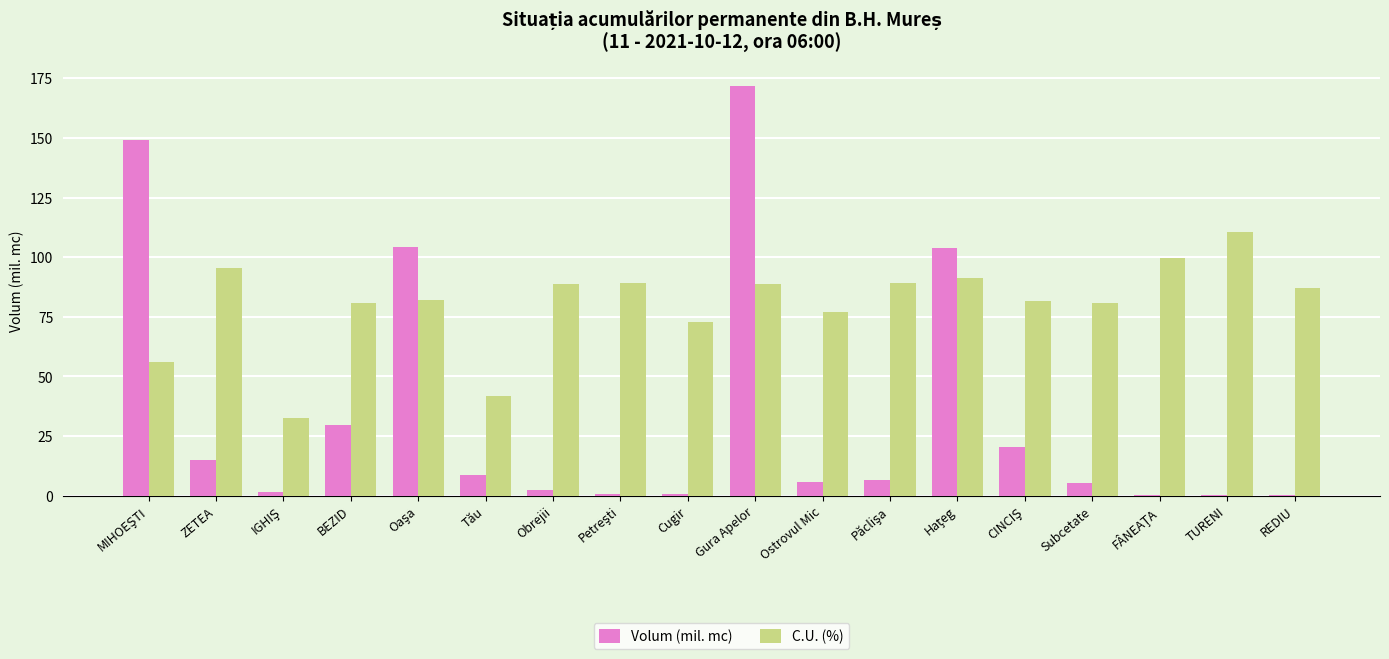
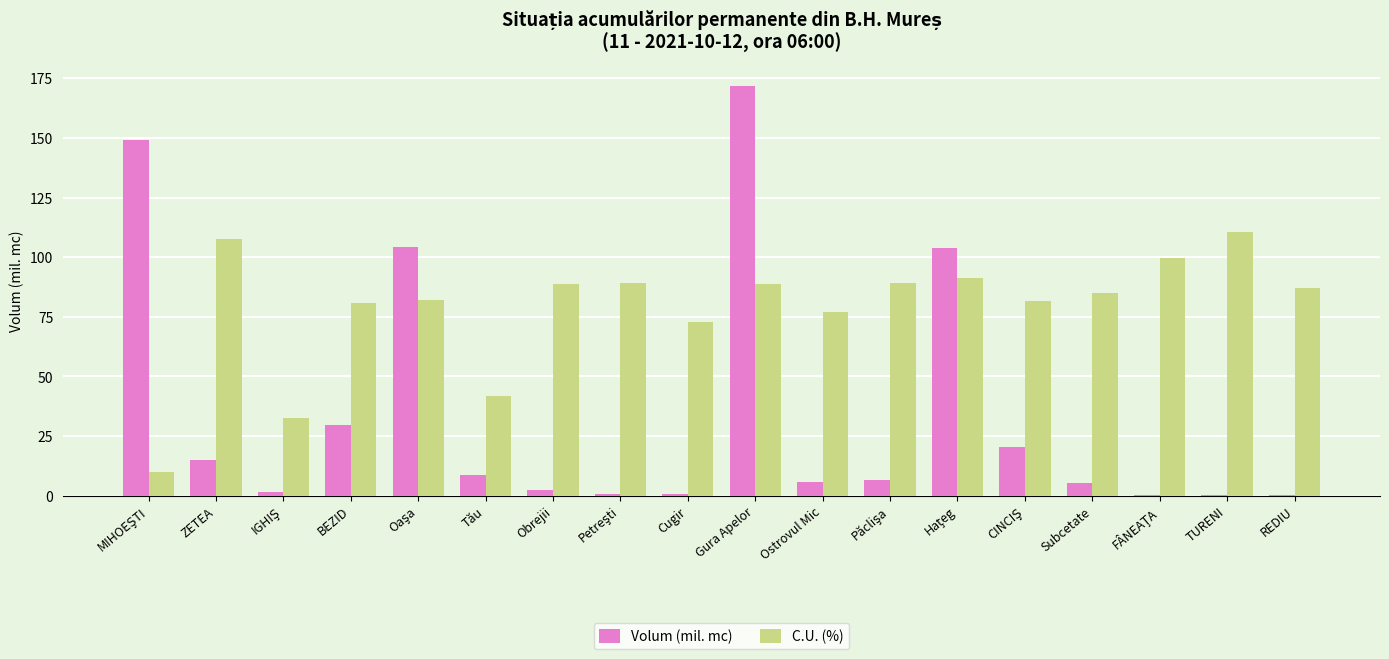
C.U. (%), MIHOEŞTI: 56 -> 10
C.U. (%), ZETEA: 95 -> 108
C.U. (%), Subcetate: 81 -> 85
